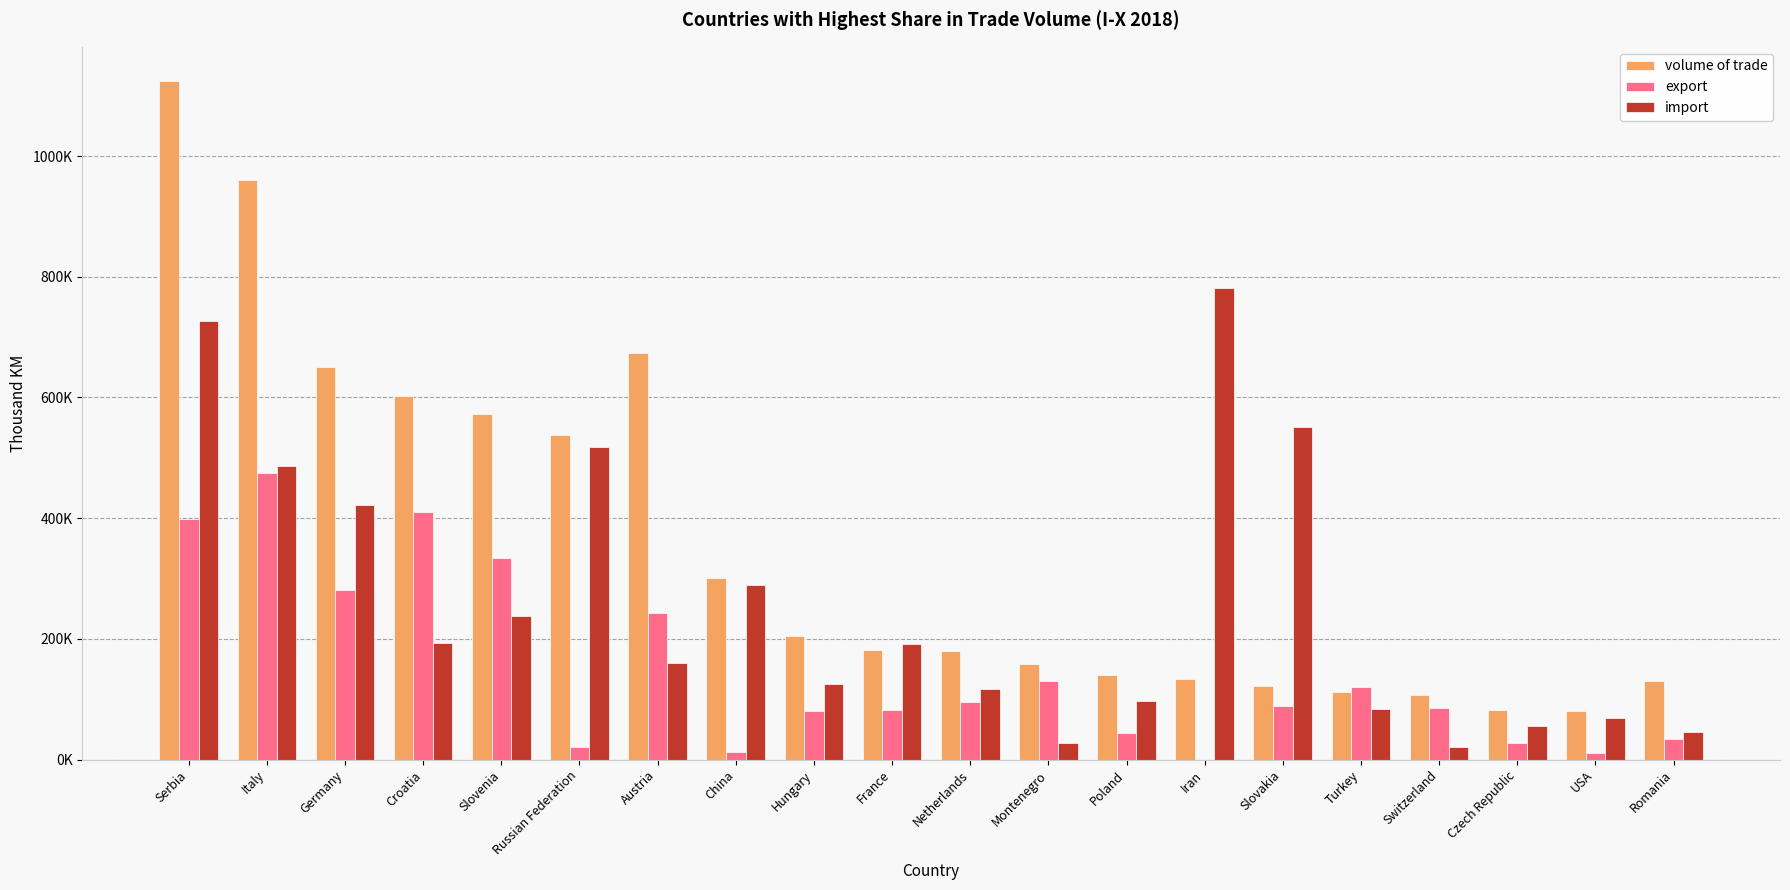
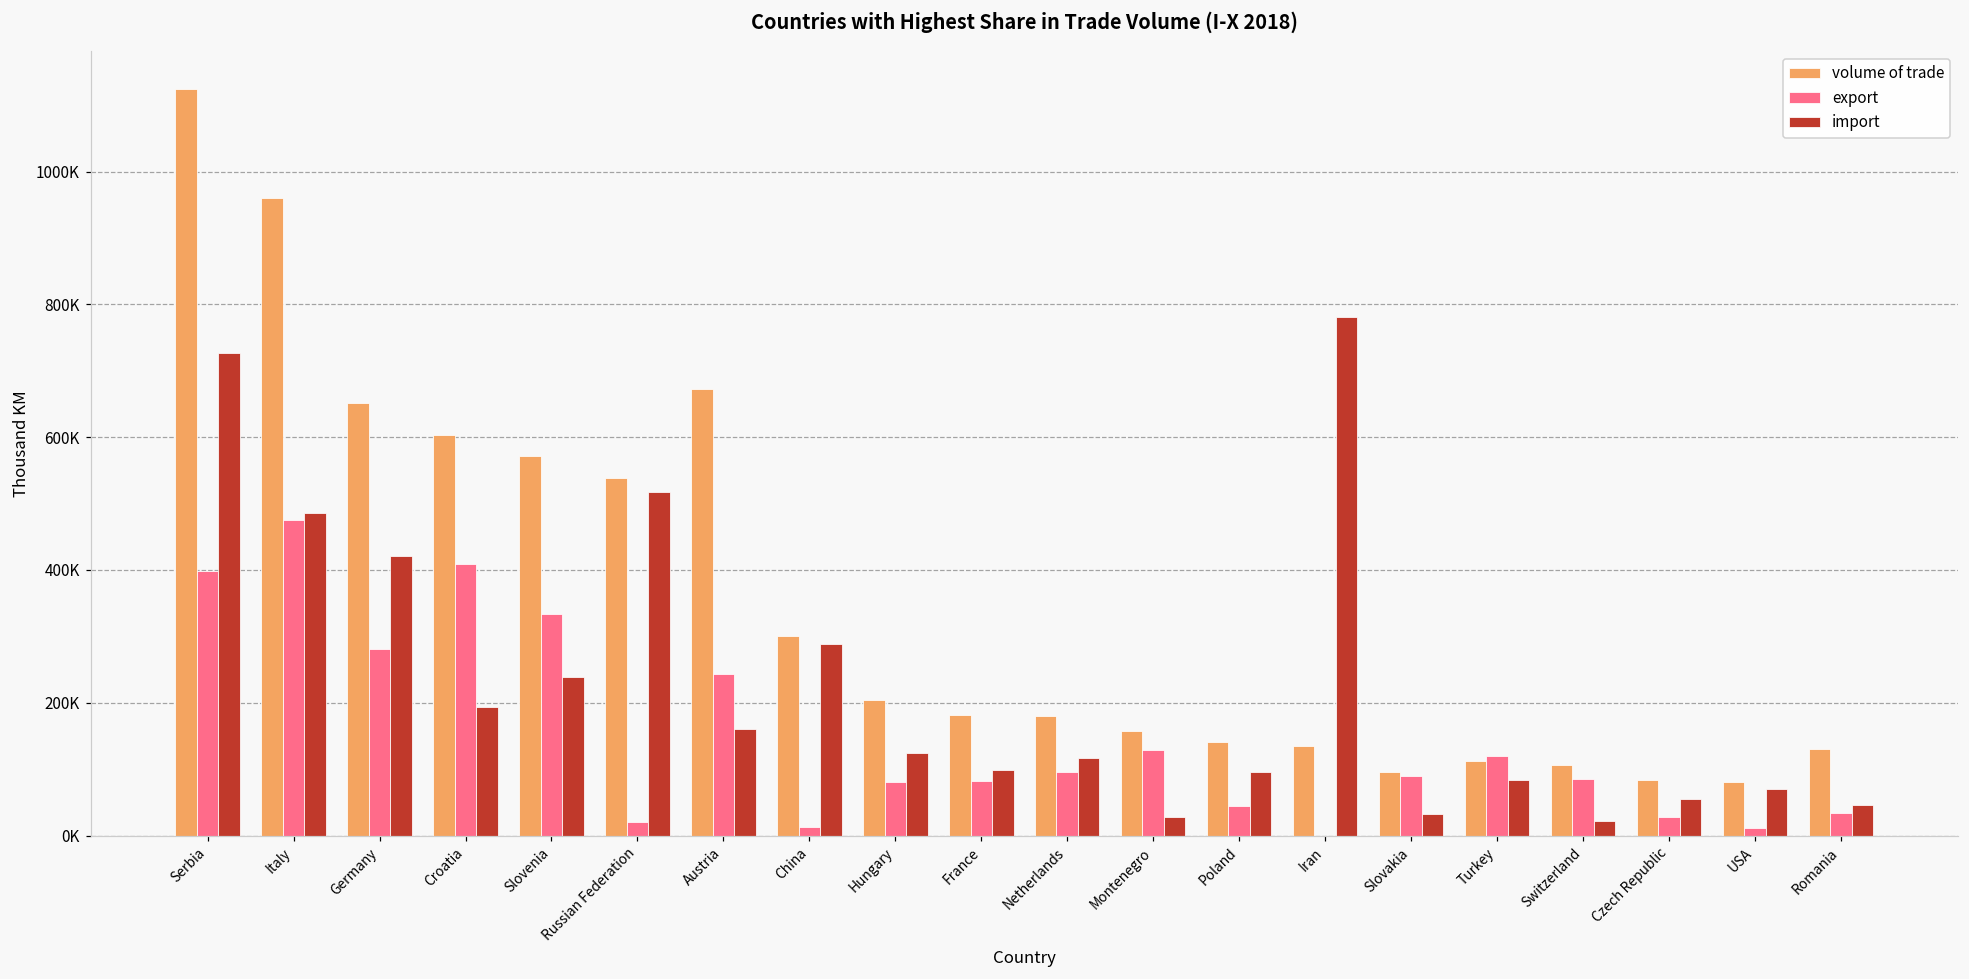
import, France: 190000 -> 100000
volume of trade, Slovakia: 120000 -> 100000
import, Slovakia: 550000 -> 30000
